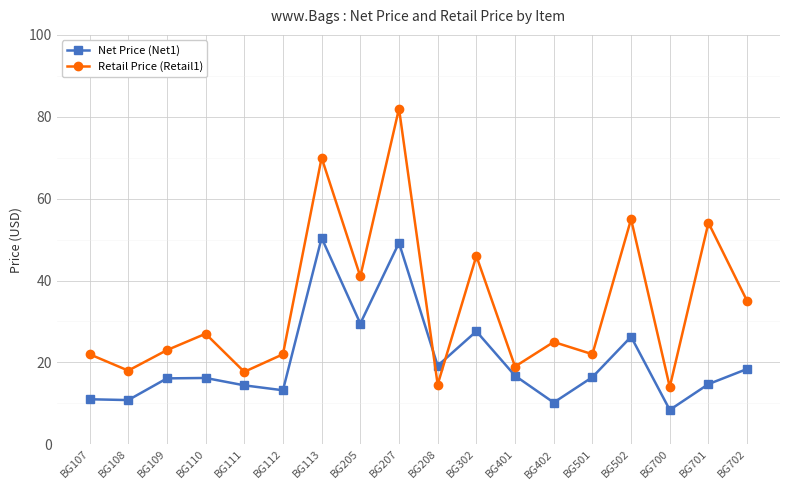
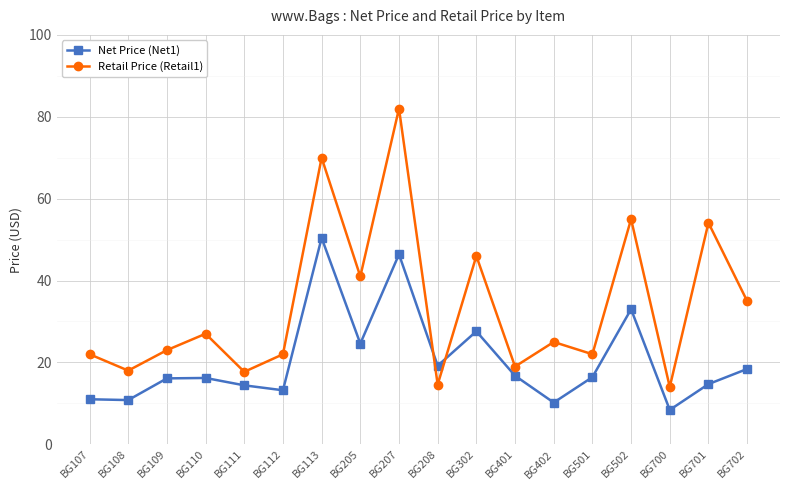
Net Price (Net1), BG205: 30 -> 25
Net Price (Net1), BG207: 49 -> 46
Net Price (Net1), BG502: 26 -> 33
